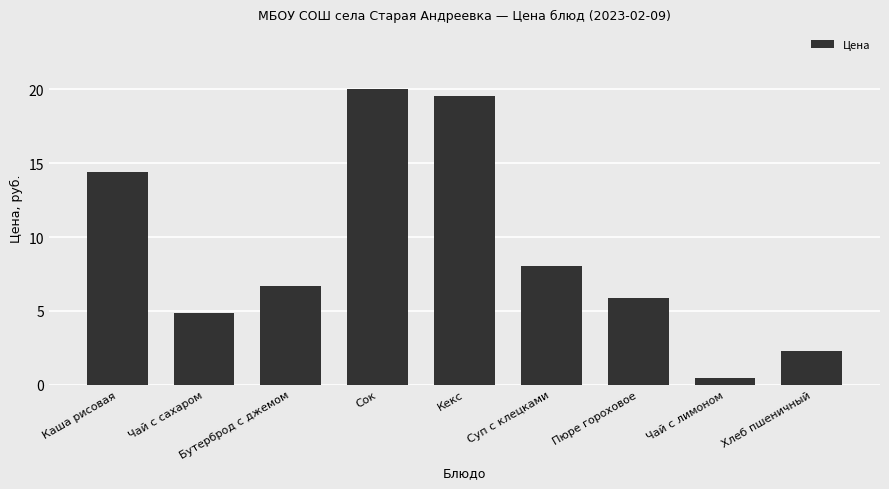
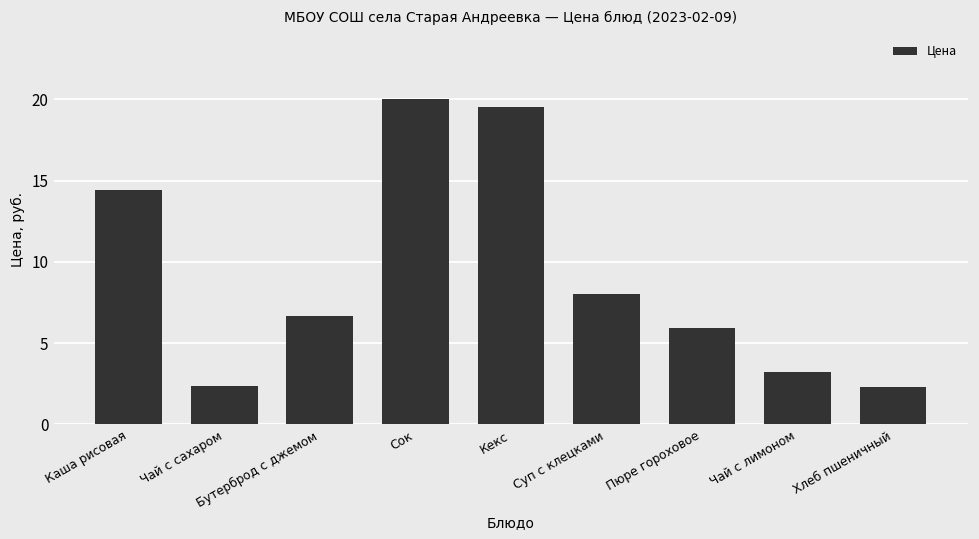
Чай с сахаром: 4.8 -> 2.3
Чай с лимоном: 0.5 -> 3.2
